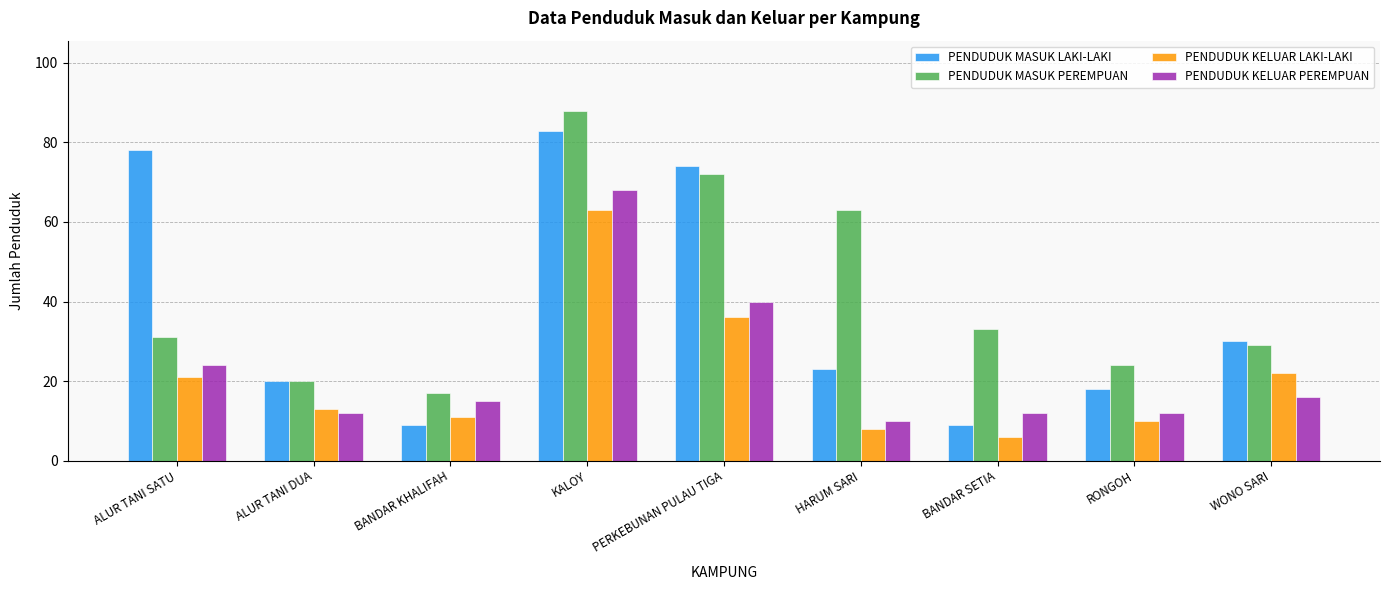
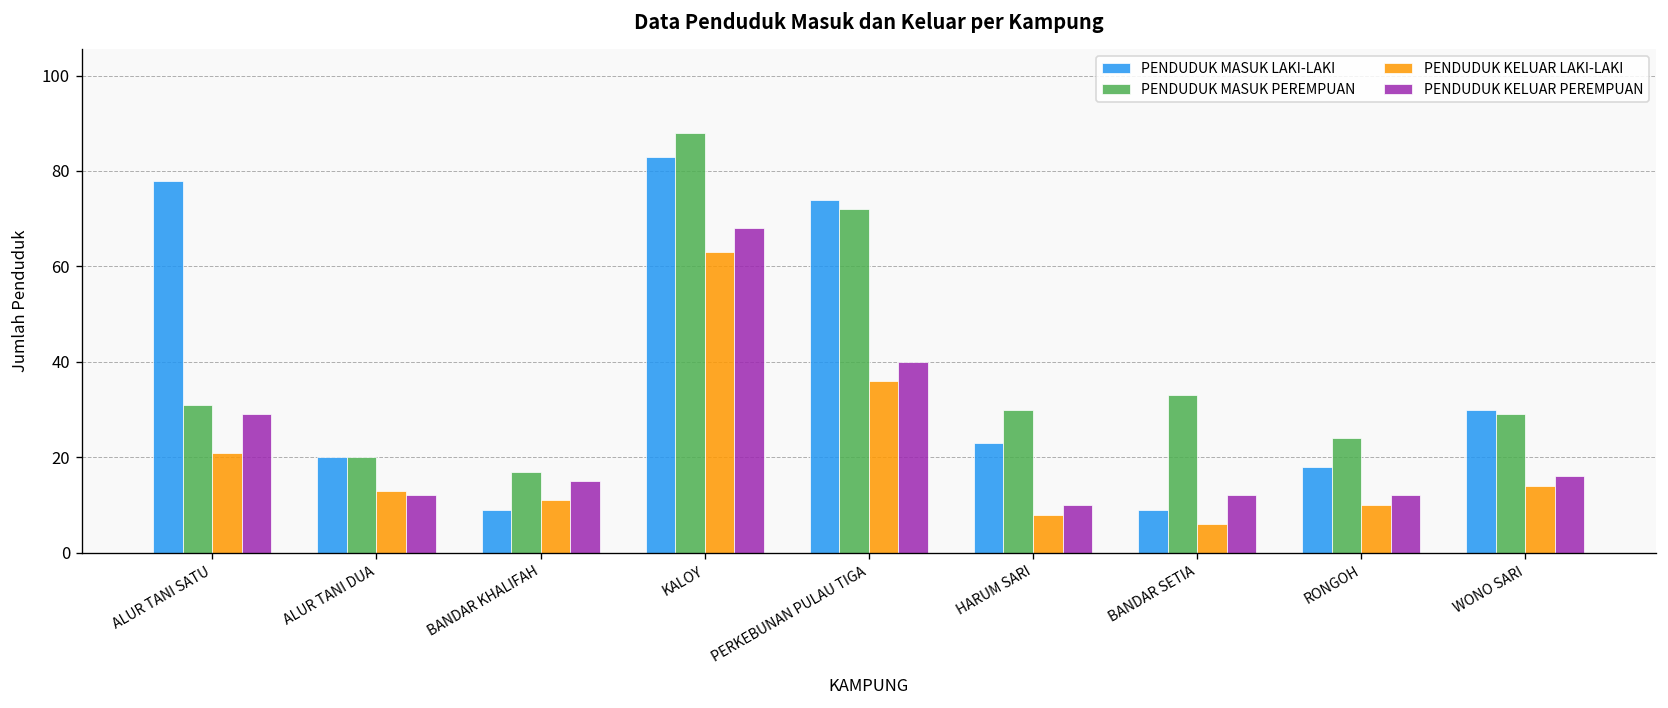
PENDUDUK KELUAR PEREMPUAN, ALUR TANI SATU: 24 -> 29
PENDUDUK MASUK PEREMPUAN, HARUM SARI: 63 -> 30
PENDUDUK KELUAR LAKI-LAKI, WONO SARI: 22 -> 14
